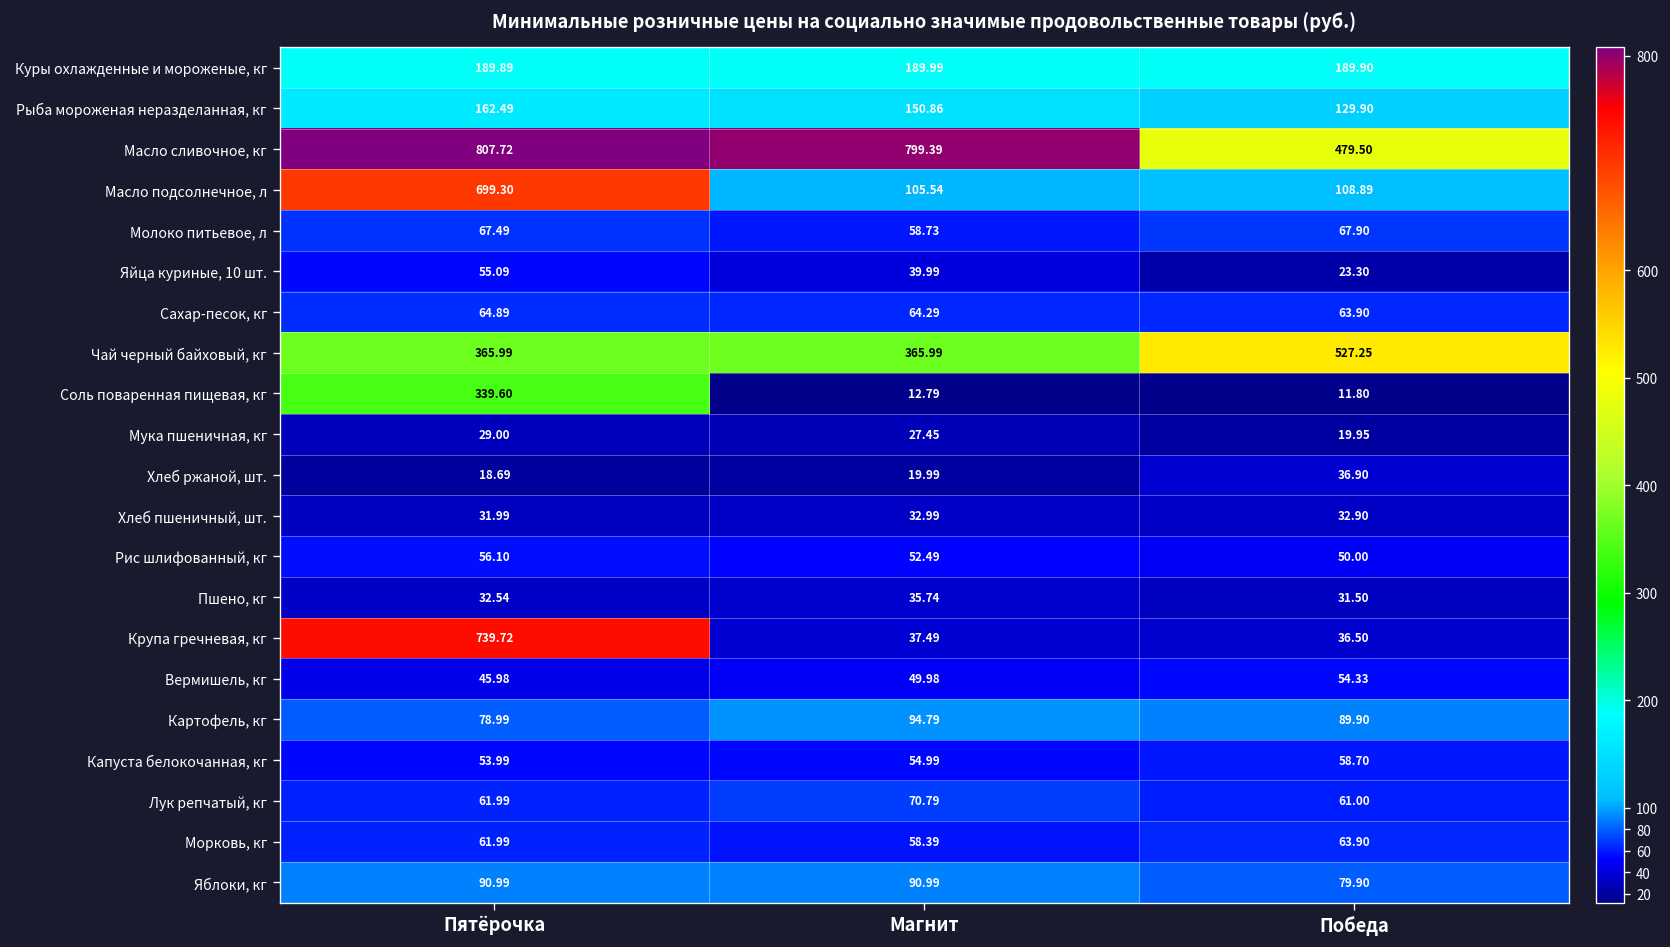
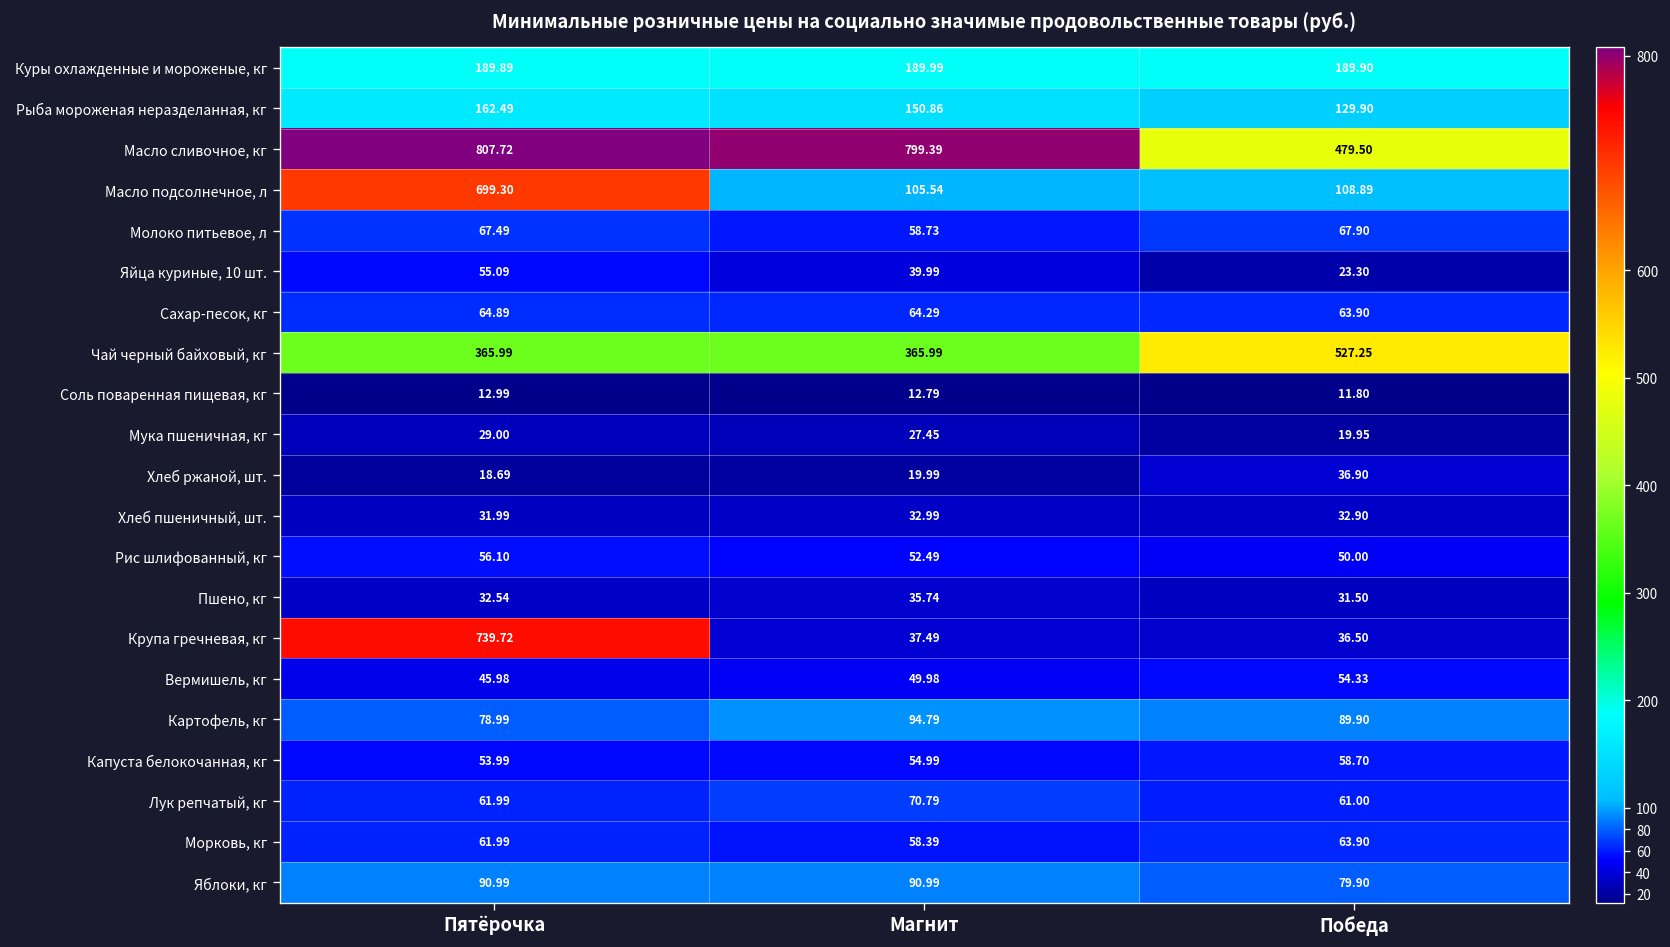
Соль поваренная пищевая, кг, Пятёрочка: 339.60 -> 12.99
